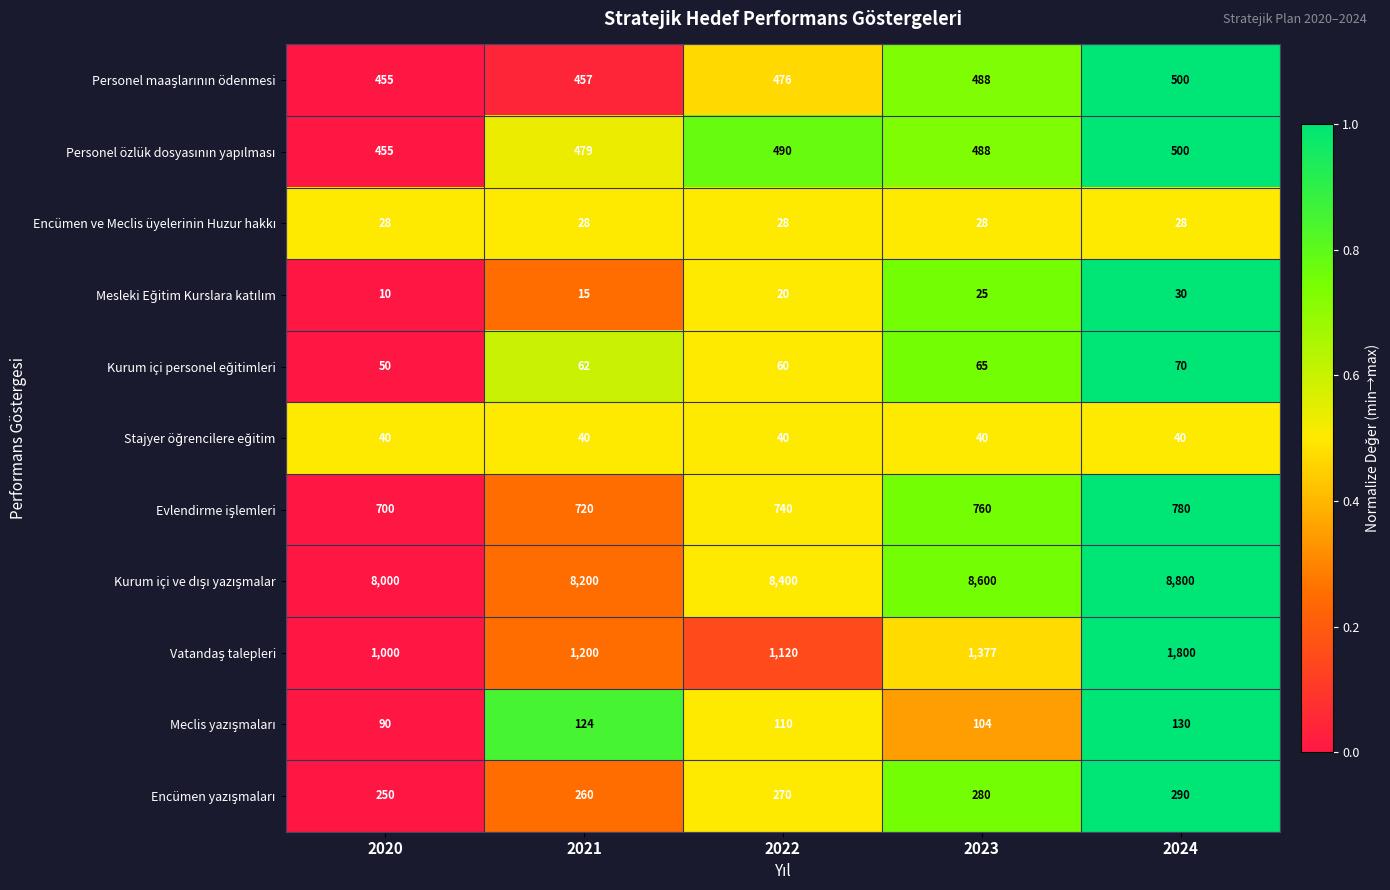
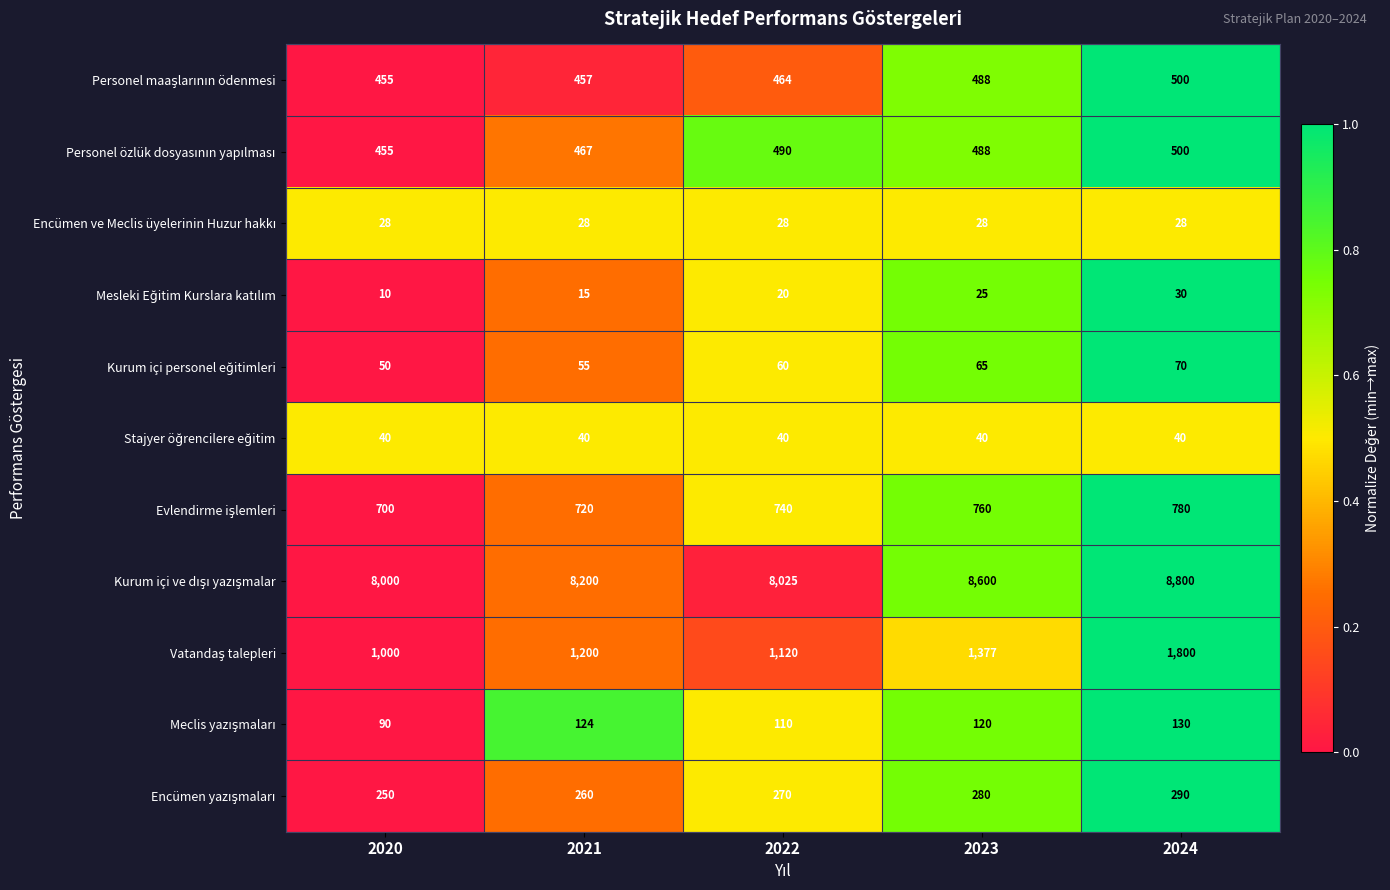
Personel maaşlarının ödenmesi, 2022: 476 -> 464
Personel özlük dosyasının yapılması, 2021: 479 -> 467
Kurum içi personel eğitimleri, 2021: 62 -> 55
Kurum içi ve dışı yazışmalar, 2022: 8,400 -> 8,025
Meclis yazışmaları, 2023: 104 -> 120
